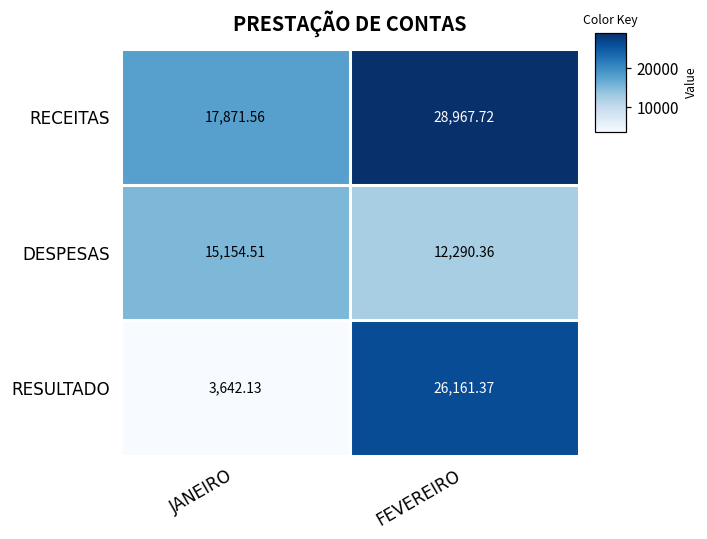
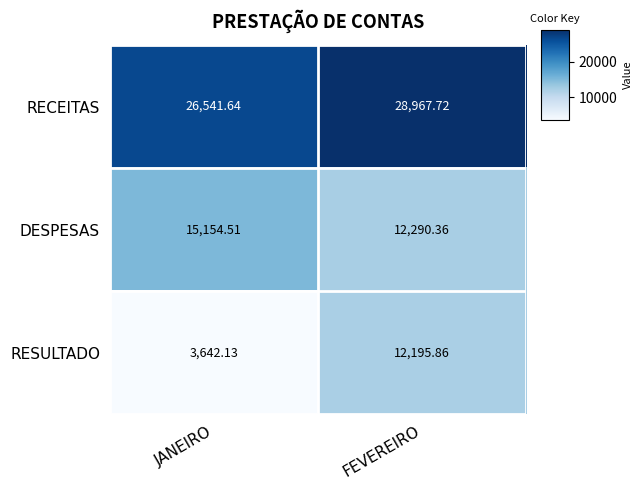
RECEITAS, JANEIRO: 17,871.56 -> 26,541.64
RESULTADO, FEVEREIRO: 26,161.37 -> 12,195.86
